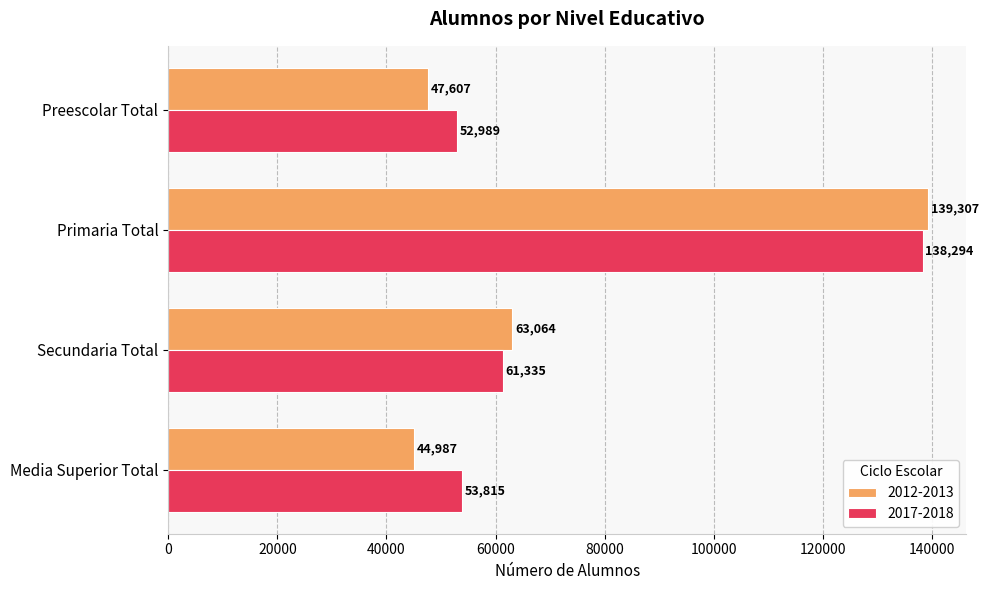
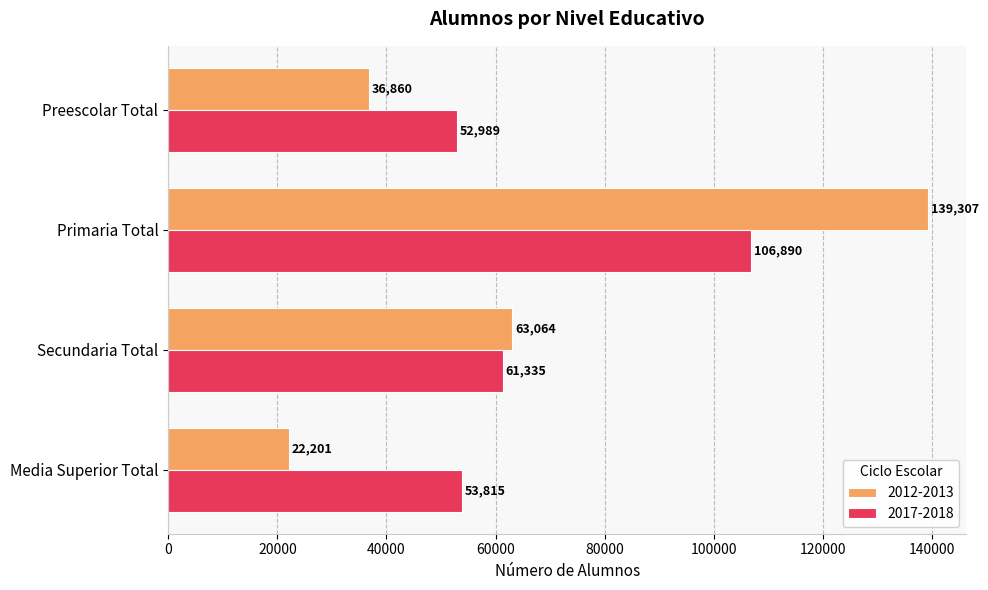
2012-2013, Preescolar Total: 47,607 -> 36,860
2017-2018, Primaria Total: 138,294 -> 106,890
2012-2013, Media Superior Total: 44,987 -> 22,201
